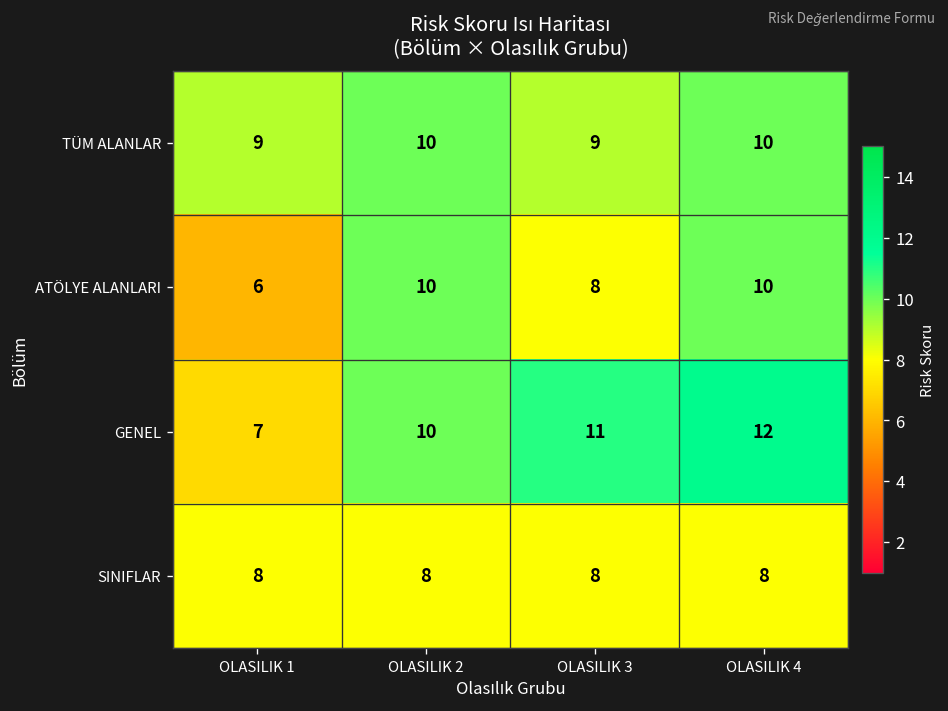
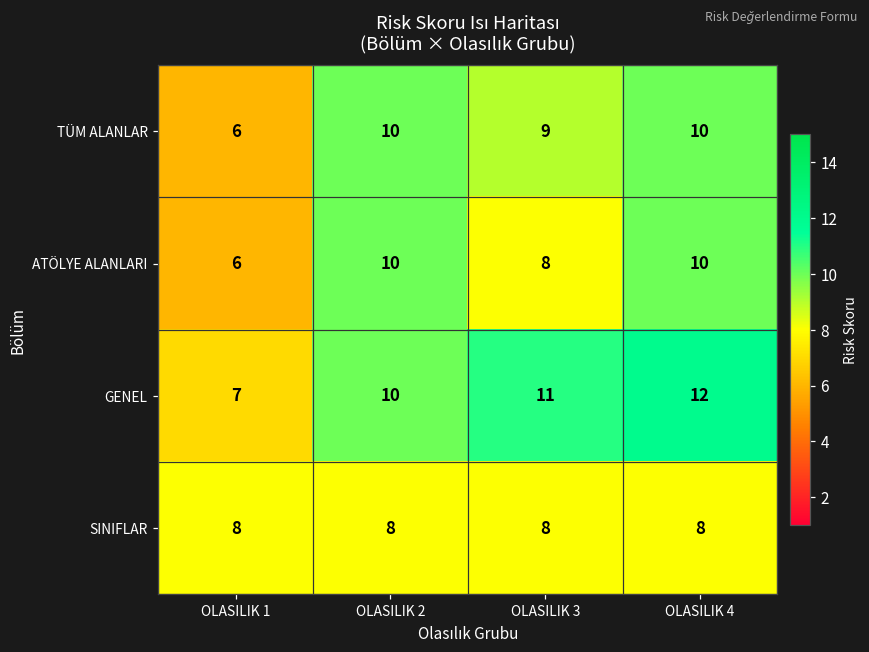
TÜM ALANLAR, OLASILIK 1: 9 -> 6
